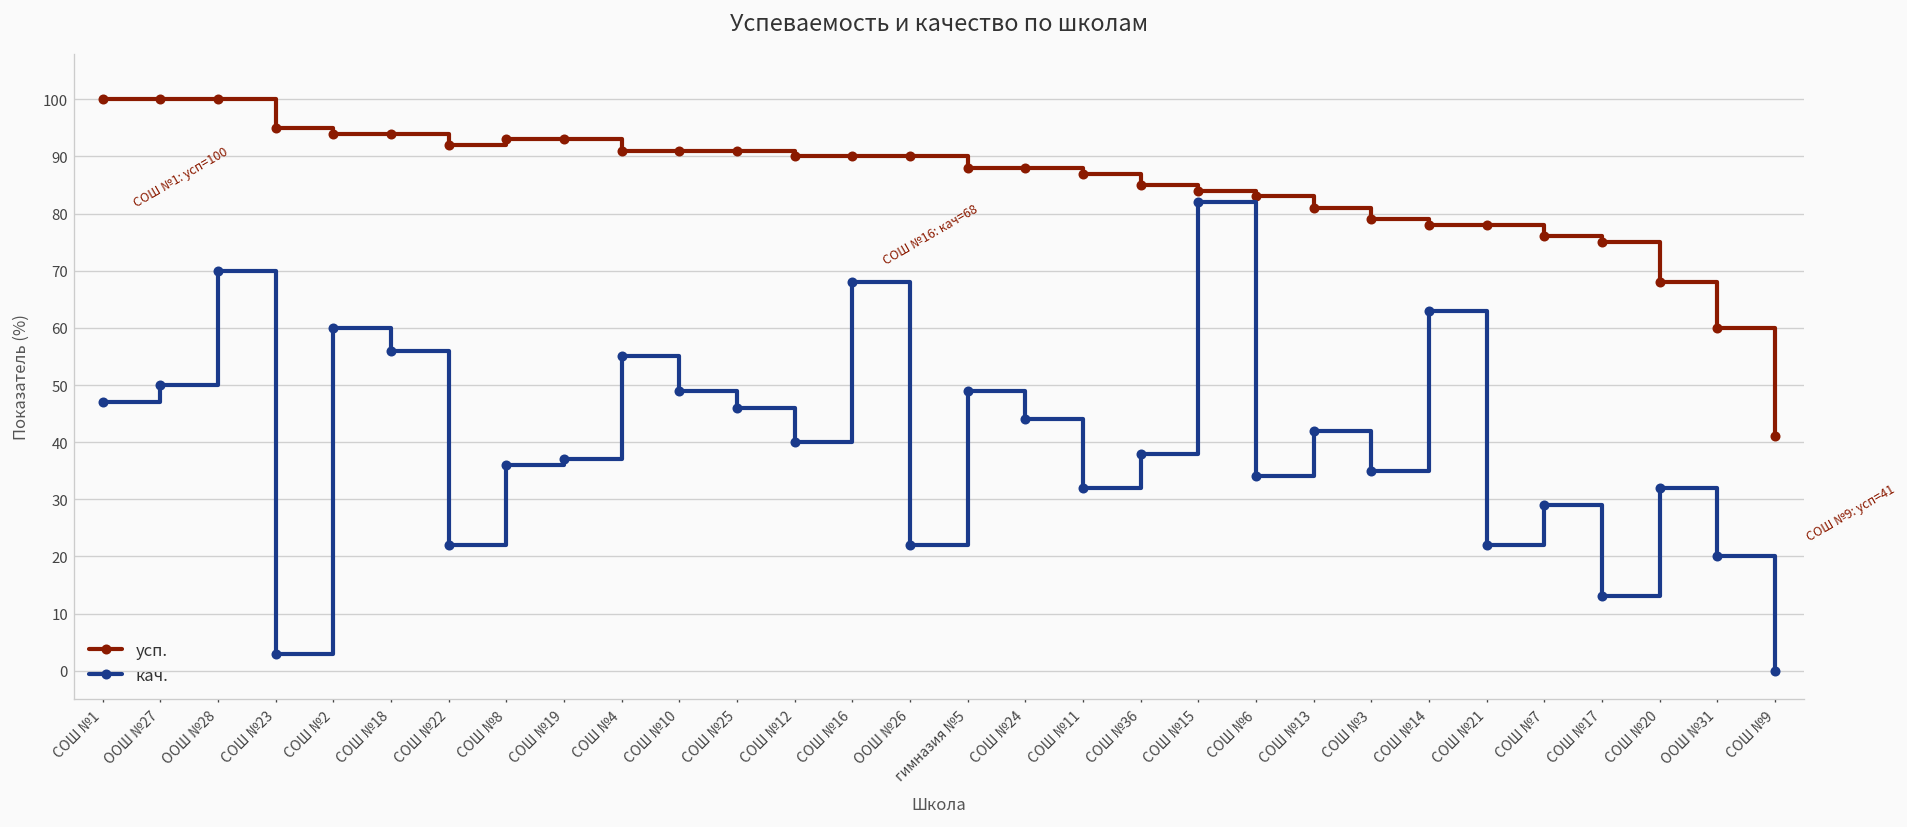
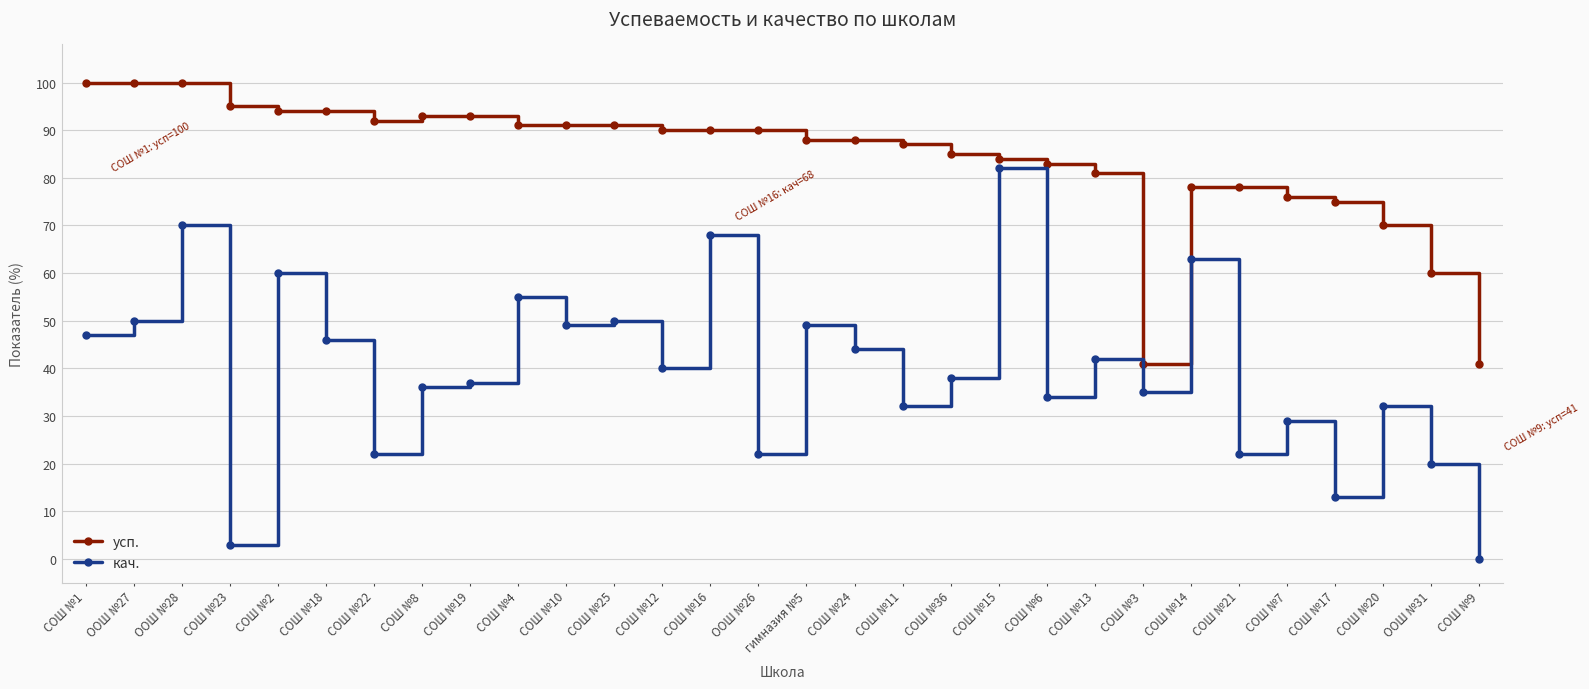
кач., СОШ №18: 56 -> 46
кач., СОШ №25: 46 -> 50
усп., СОШ №3: 79 -> 41
усп., СОШ №20: 68 -> 70
